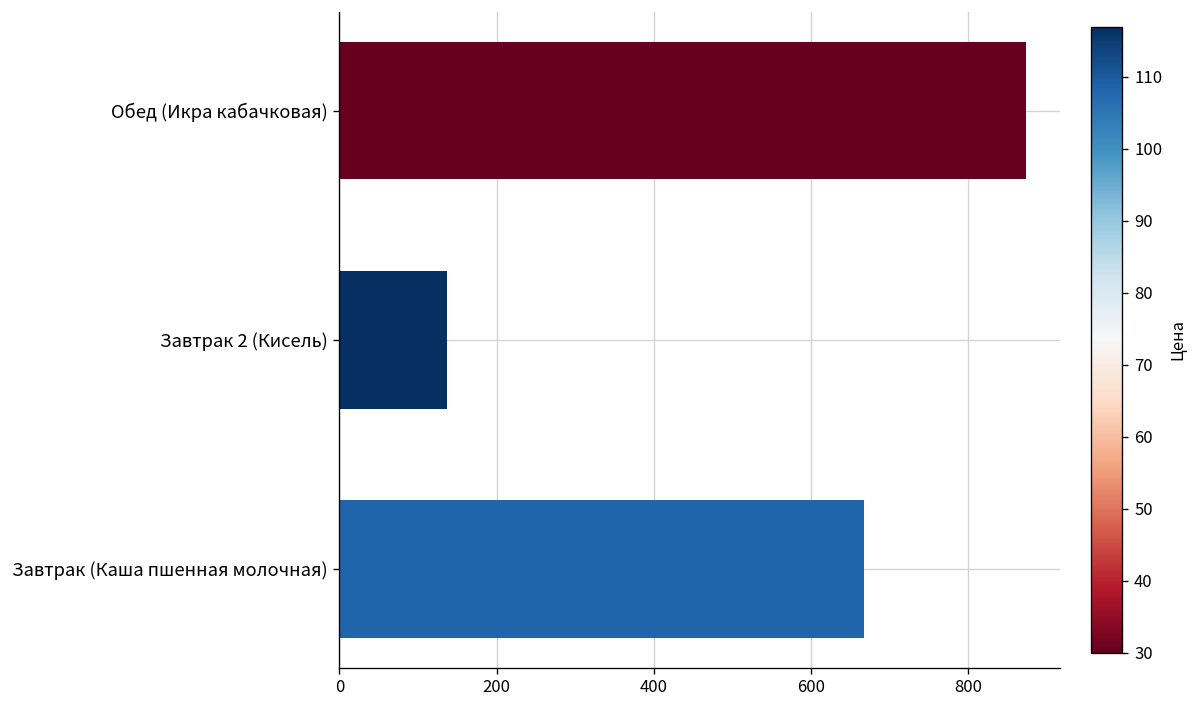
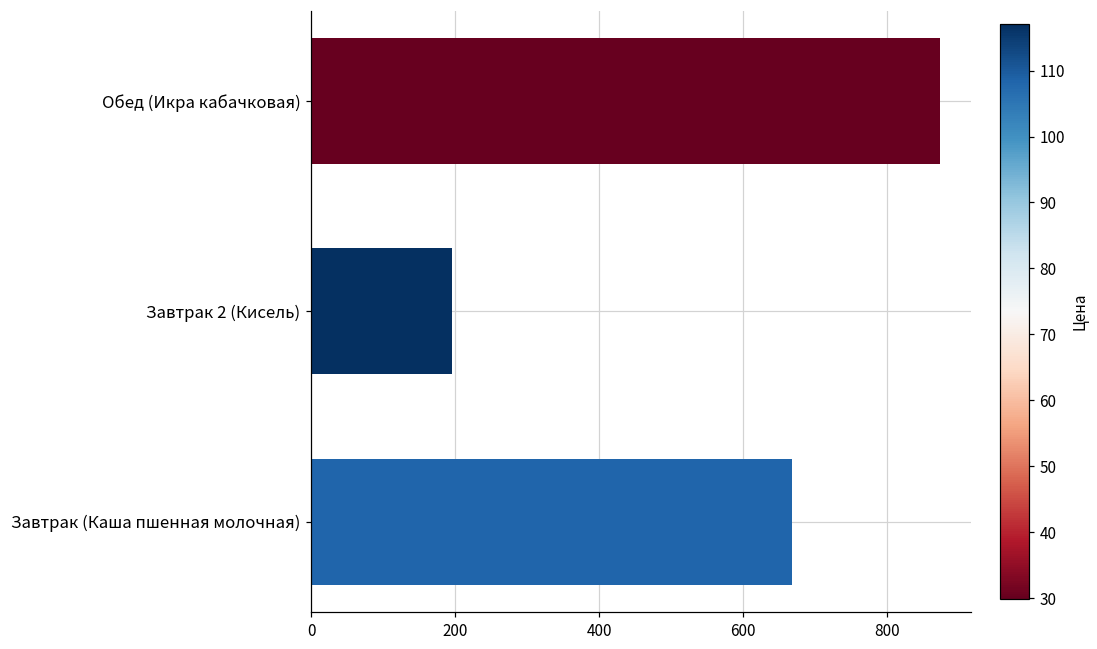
Завтрак 2 (Кисель): 140 -> 200
